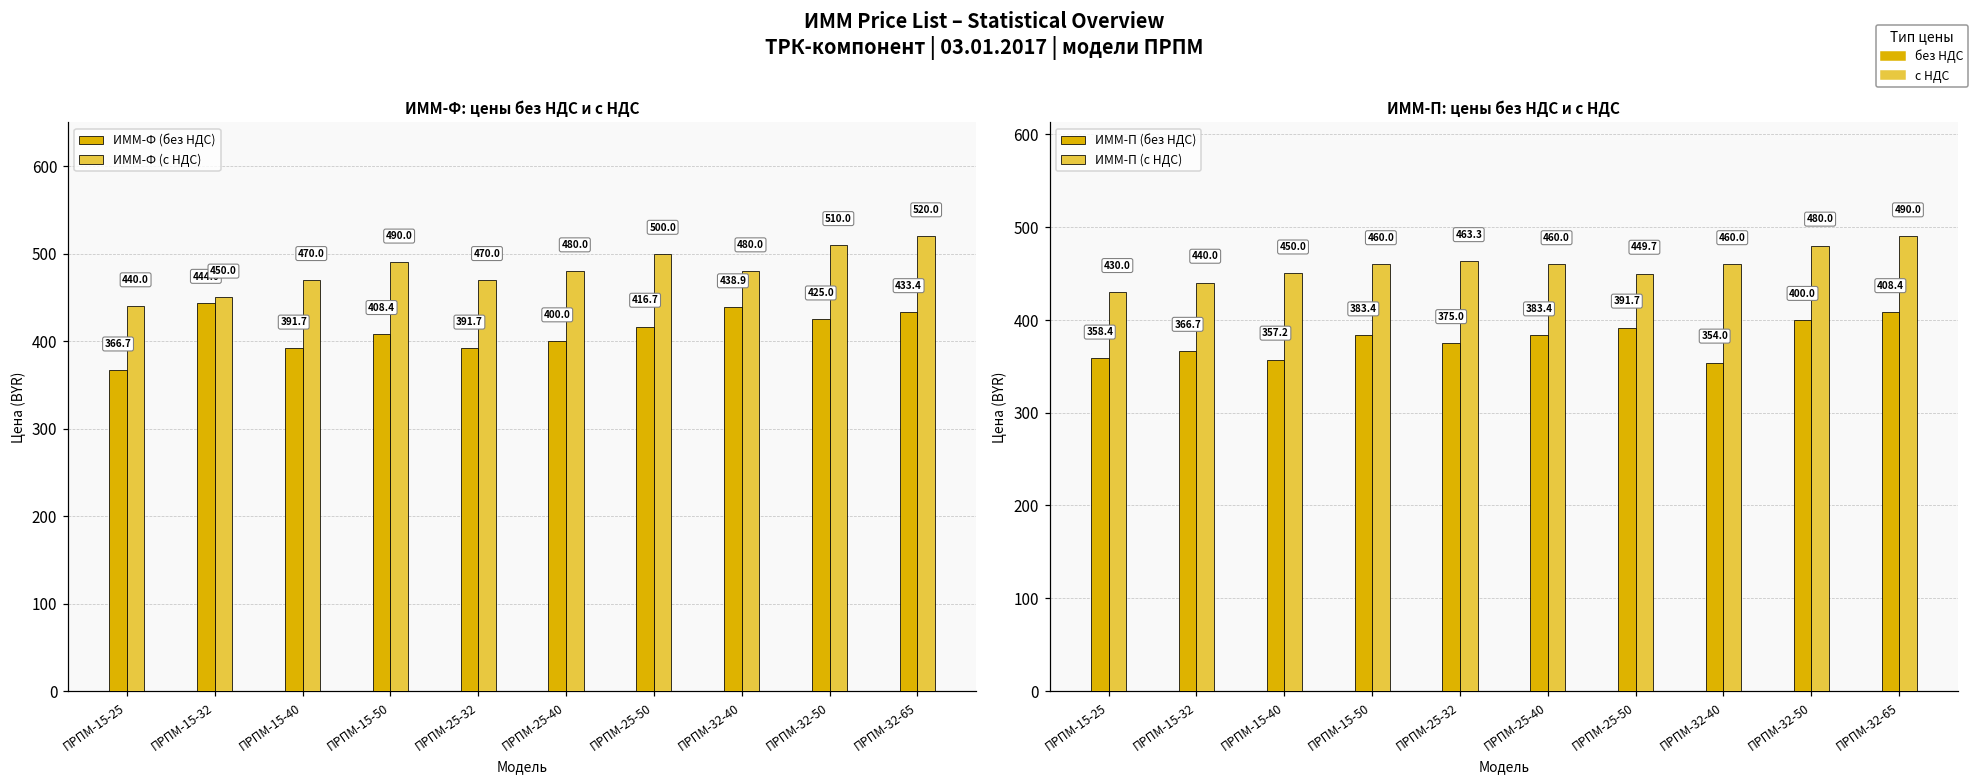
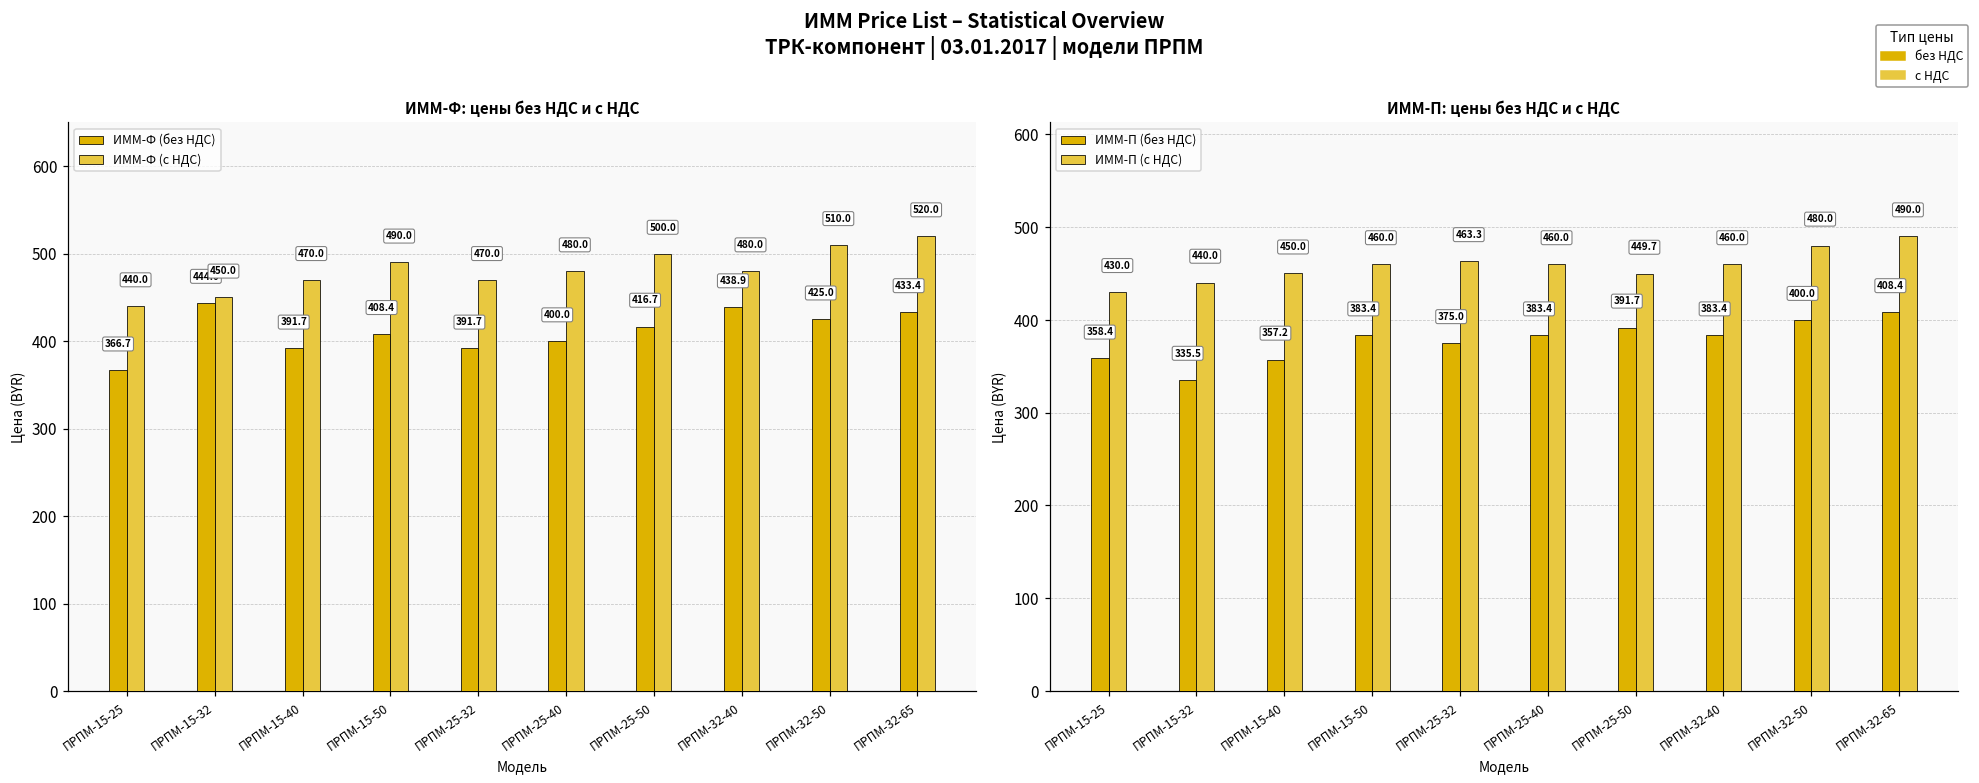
ИММ-П: цены без НДС и с НДС, ИММ-П (без НДС), ПРПМ-15-32: 366.7 -> 335.5
ИММ-П: цены без НДС и с НДС, ИММ-П (без НДС), ПРПМ-32-40: 354.0 -> 383.4
